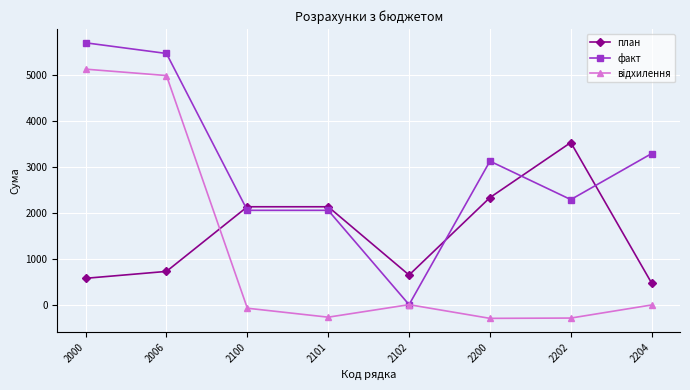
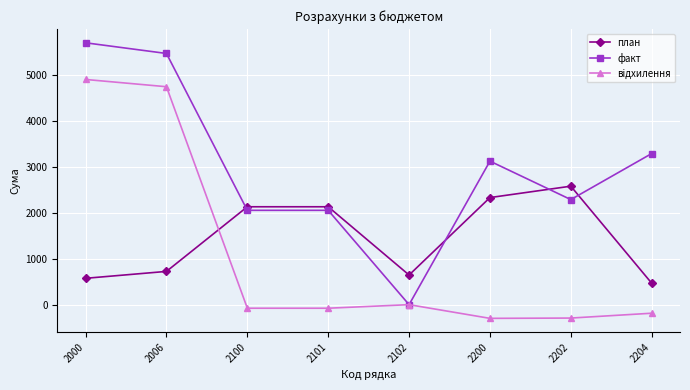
відхилення, 2000: 5100 -> 4900
відхилення, 2006: 5000 -> 4700
відхилення, 2101: -300 -> -100
план, 2202: 3500 -> 2600
відхилення, 2204: 0 -> -200
